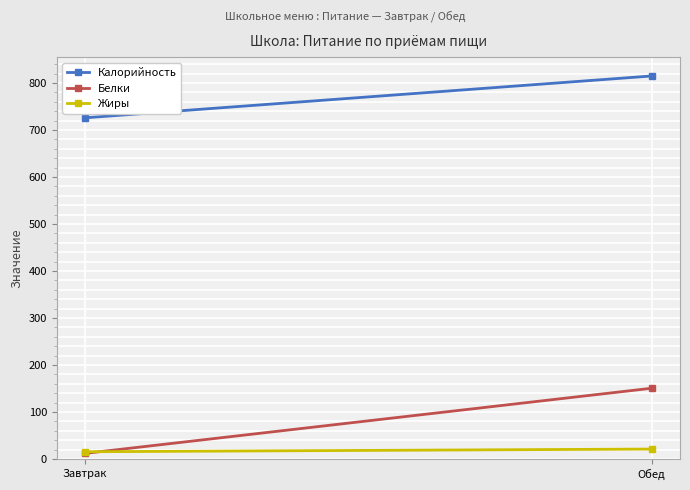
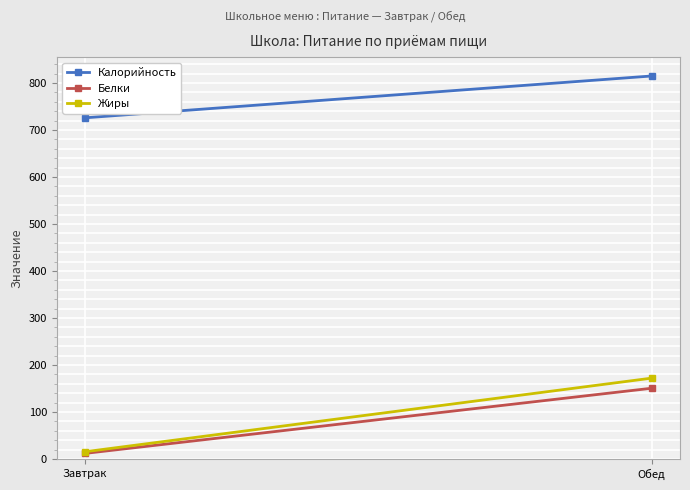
Жиры, Обед: 20 -> 170
